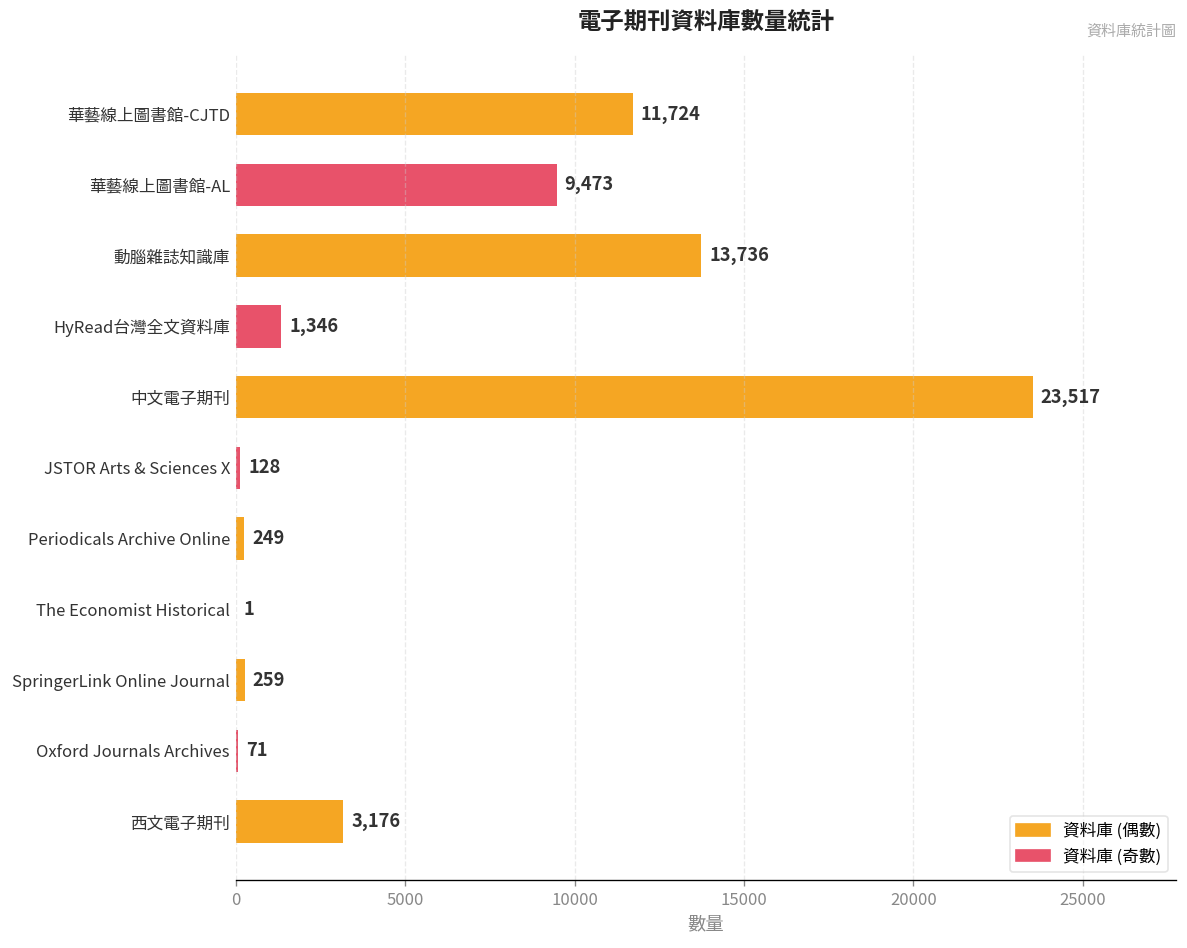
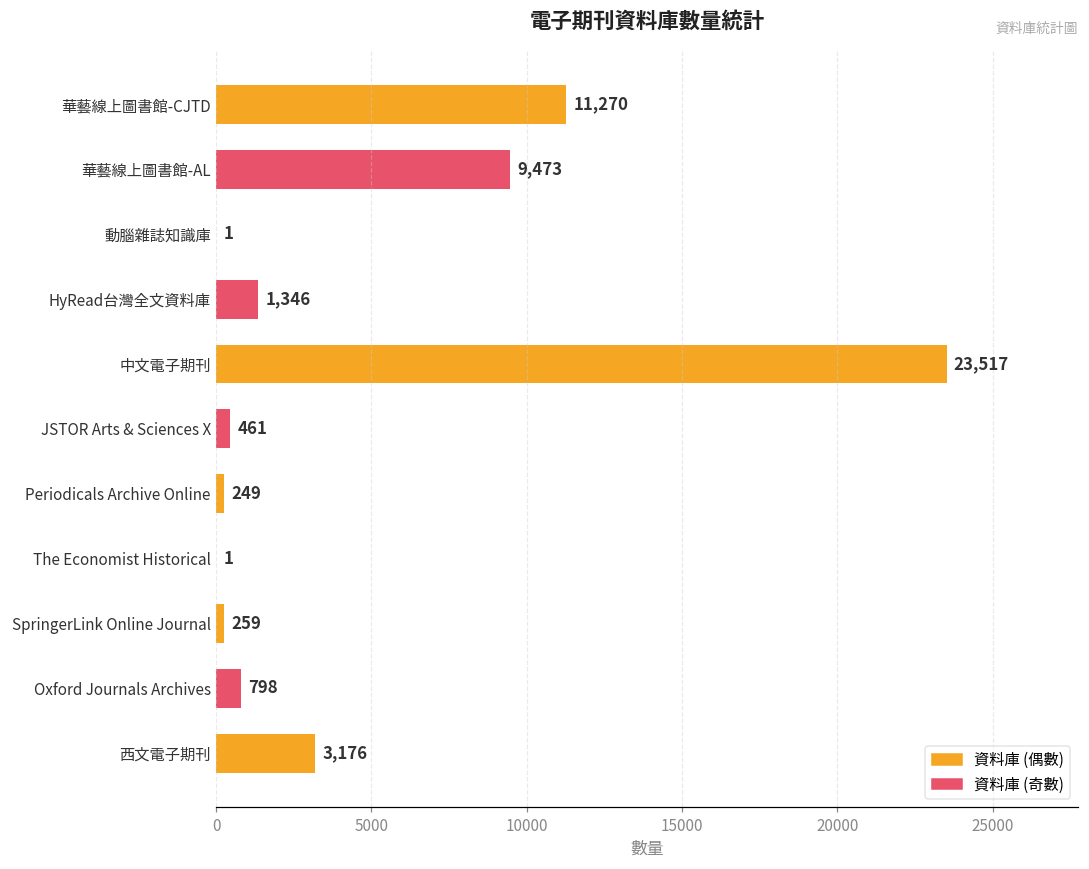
華藝線上圖書館-CJTD: 11,724 -> 11,270
動腦雜誌知識庫: 13,736 -> 1
JSTOR Arts & Sciences X: 128 -> 461
Oxford Journals Archives: 71 -> 798
